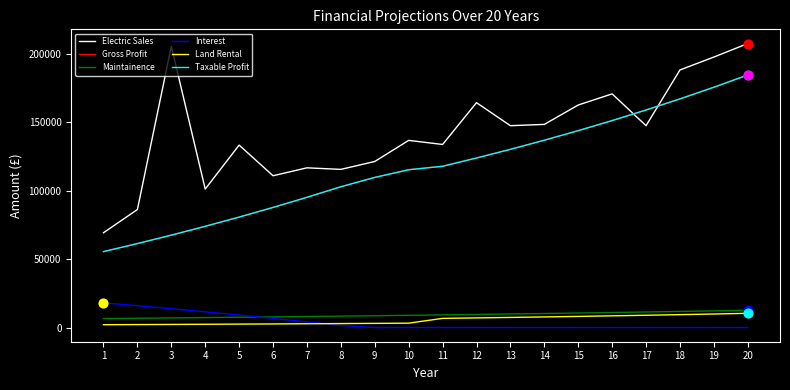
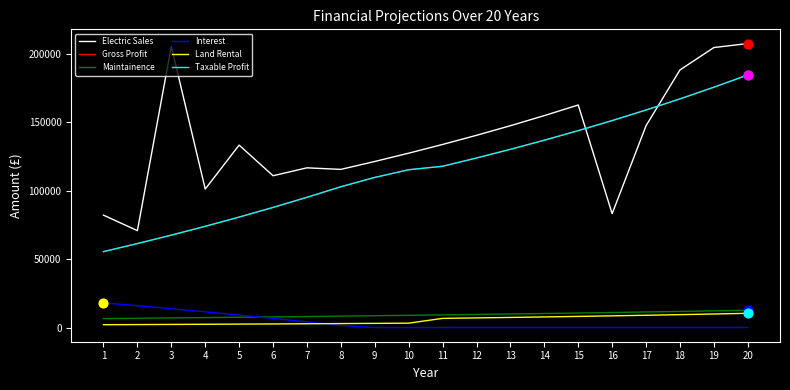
Electric Sales, 1: 69000 -> 82000
Electric Sales, 2: 86000 -> 71000
Electric Sales, 10: 137000 -> 128000
Electric Sales, 12: 164000 -> 141000
Electric Sales, 14: 149000 -> 155000
Electric Sales, 16: 171000 -> 83000
Electric Sales, 19: 198000 -> 205000
